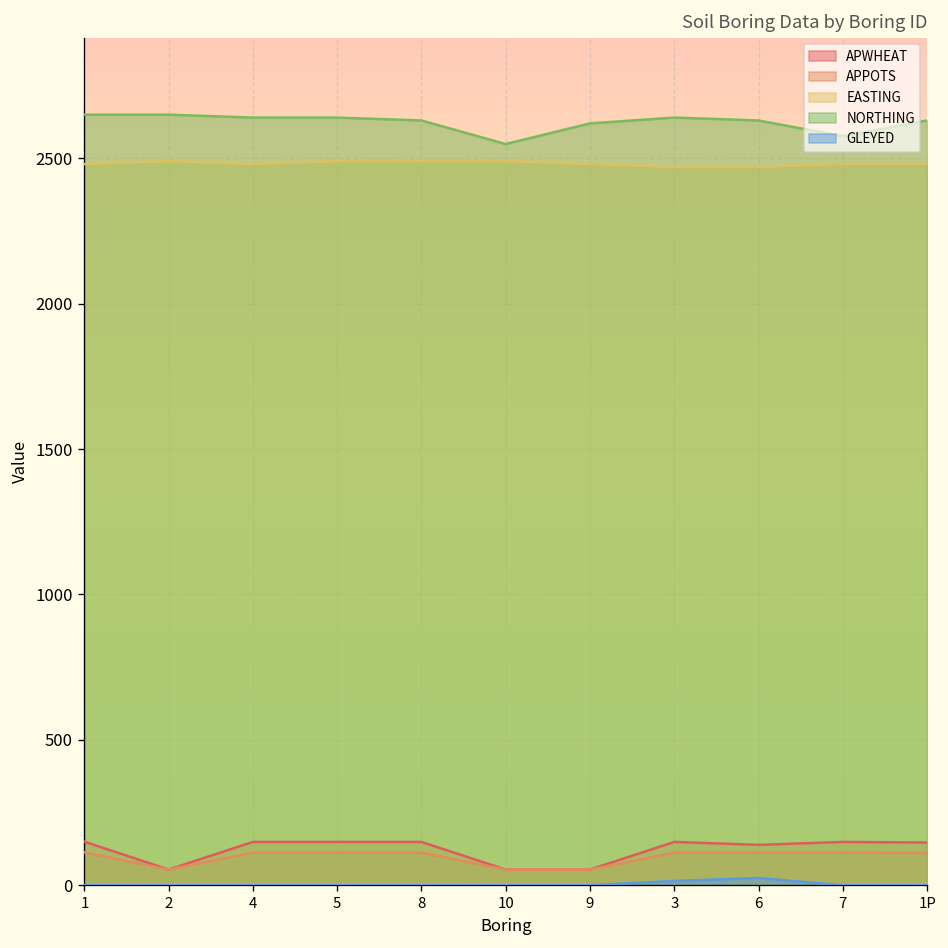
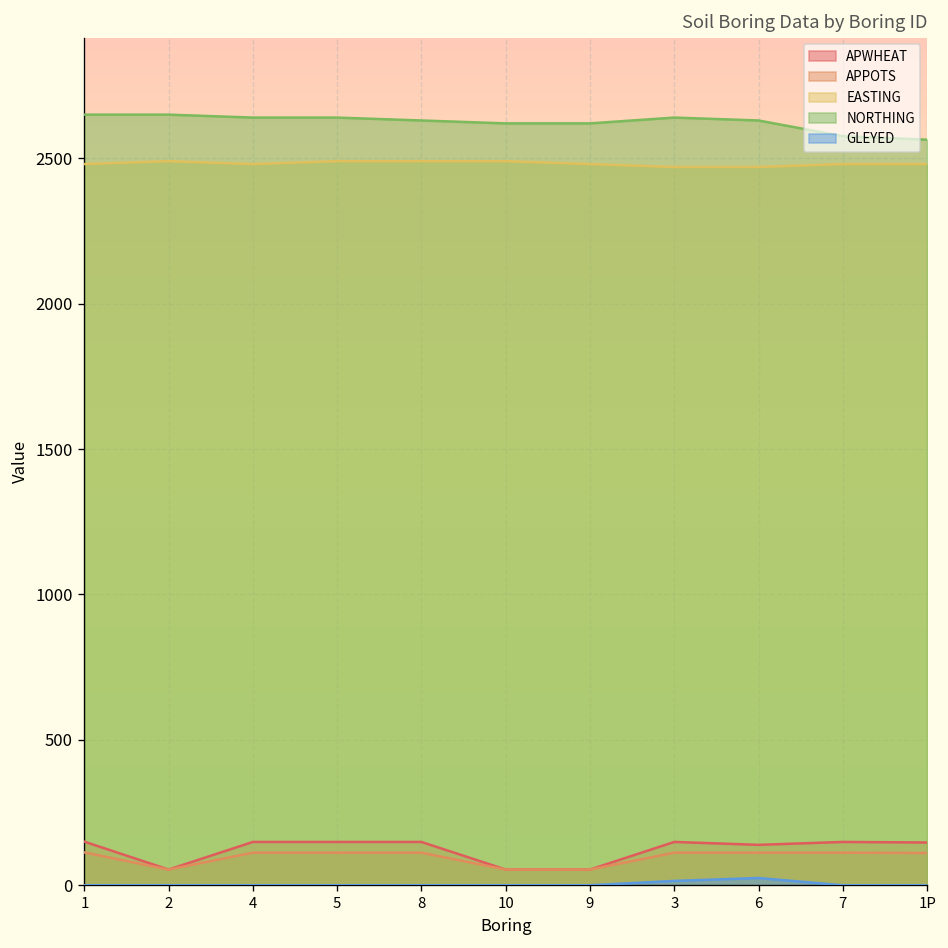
NORTHING, 10: 2550 -> 2620
NORTHING, 1P: 2630 -> 2560
